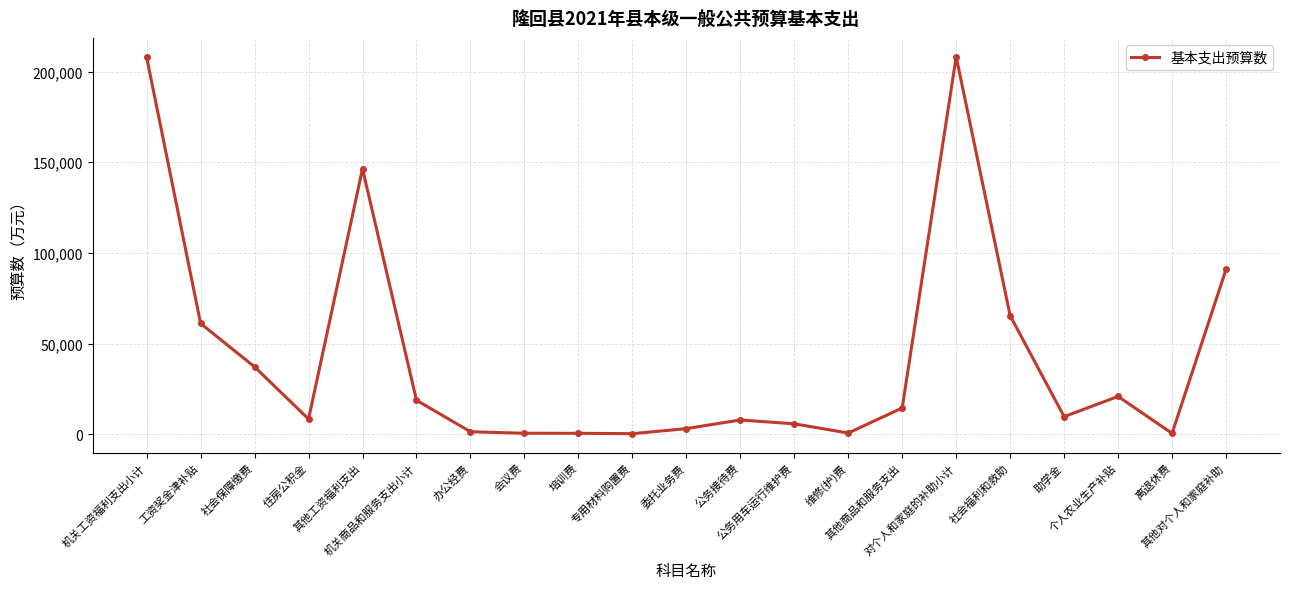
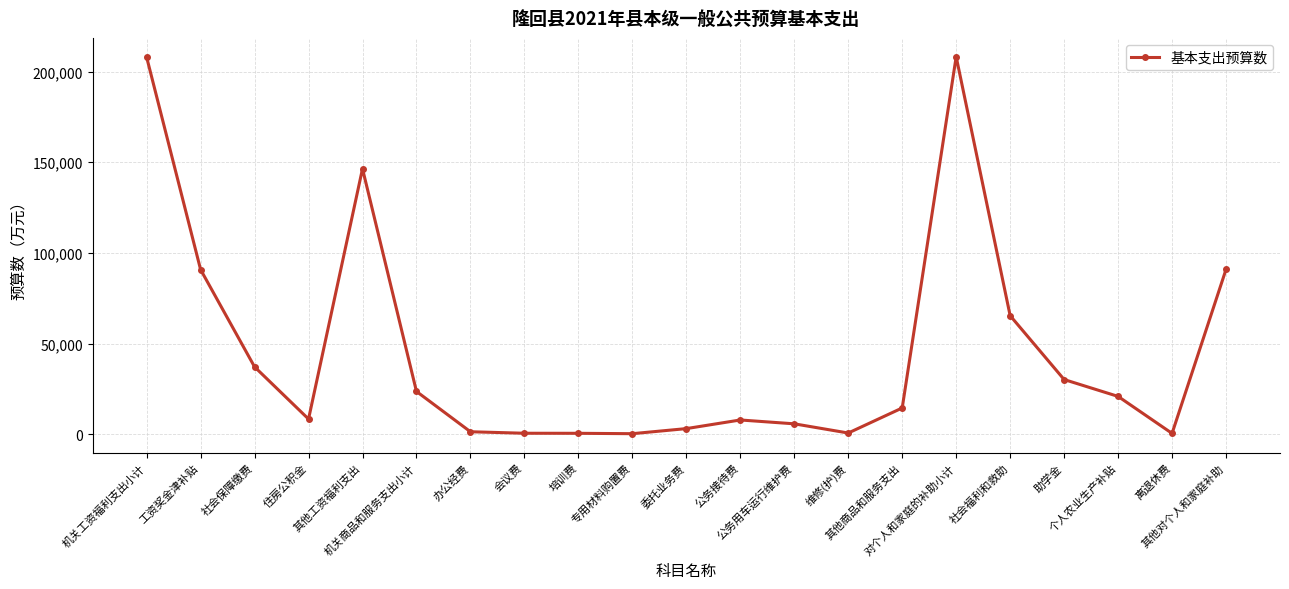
工资奖金津补贴: 61,000 -> 91,000
机关商品和服务支出小计: 19,000 -> 24,000
助学金: 10,000 -> 30,000
